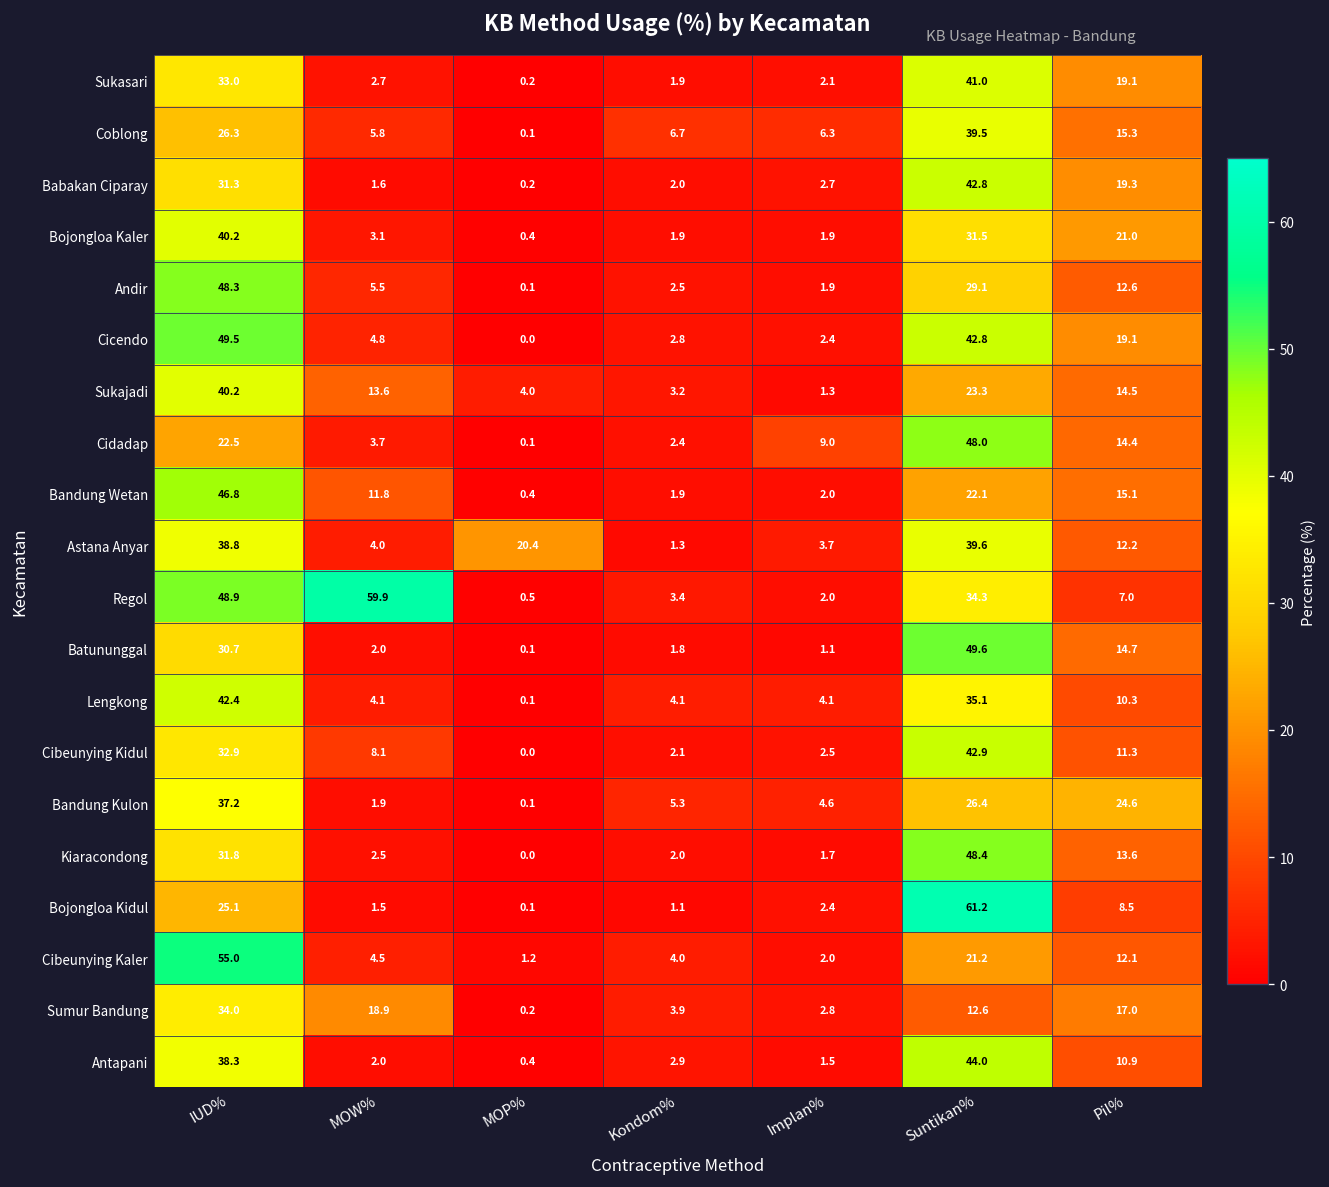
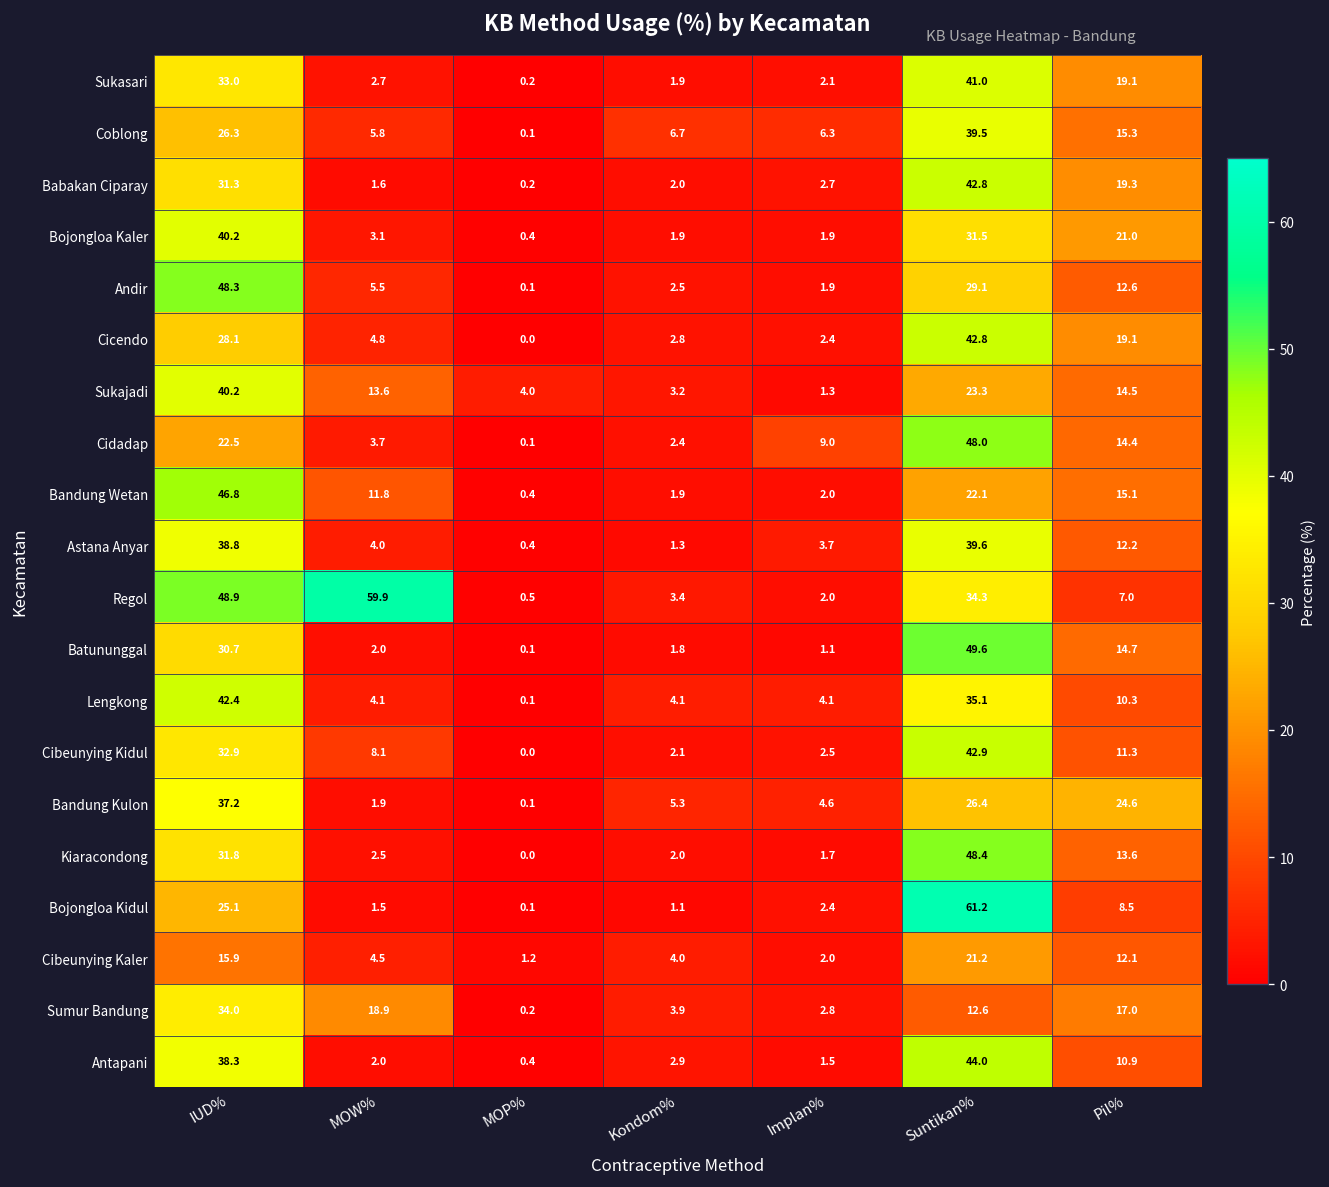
Cicendo, IUD%: 49.5 -> 28.1
Astana Anyar, MOP%: 20.4 -> 0.4
Cibeunying Kaler, IUD%: 55.0 -> 15.9
